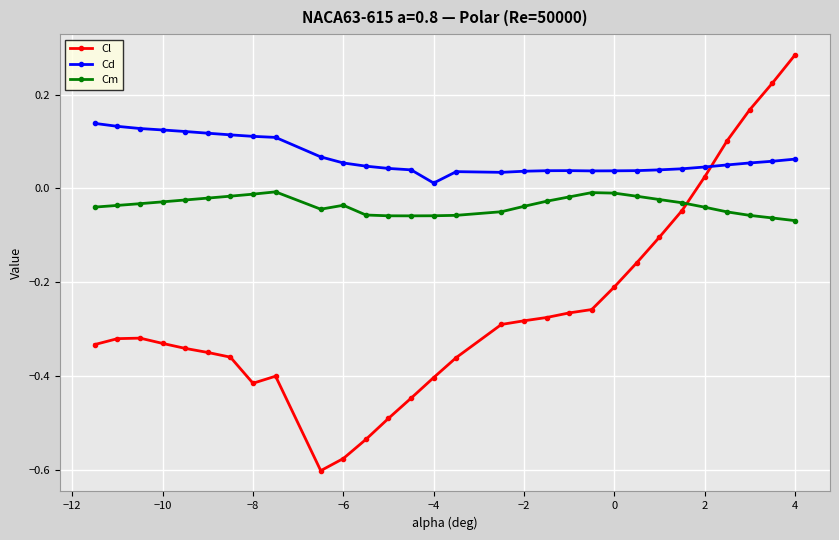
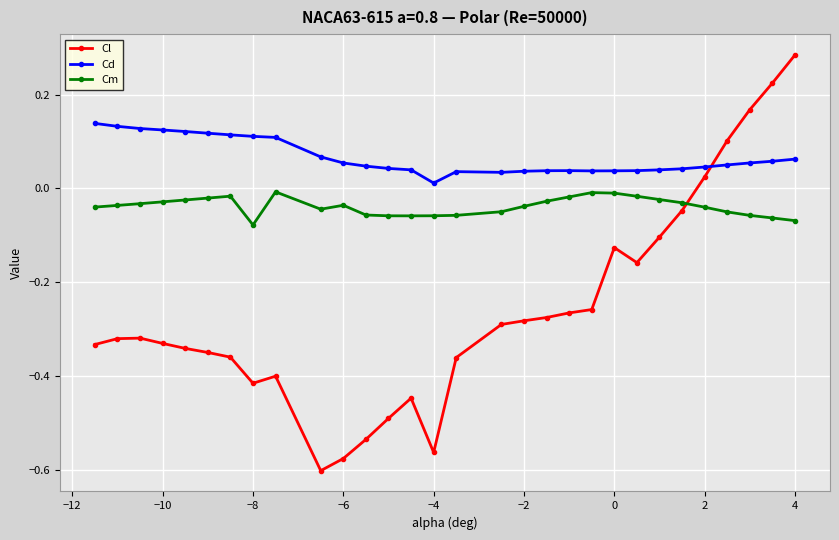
Cm, −8: -0.01 -> -0.08
Cl, −4: -0.40 -> -0.56
Cl, 0: -0.21 -> -0.13
